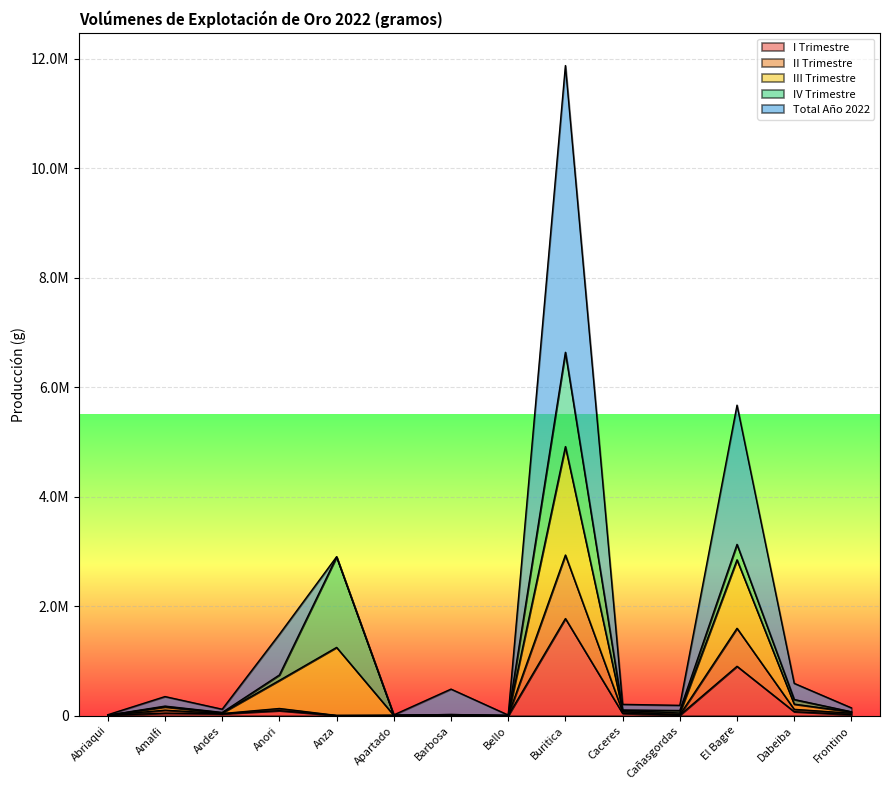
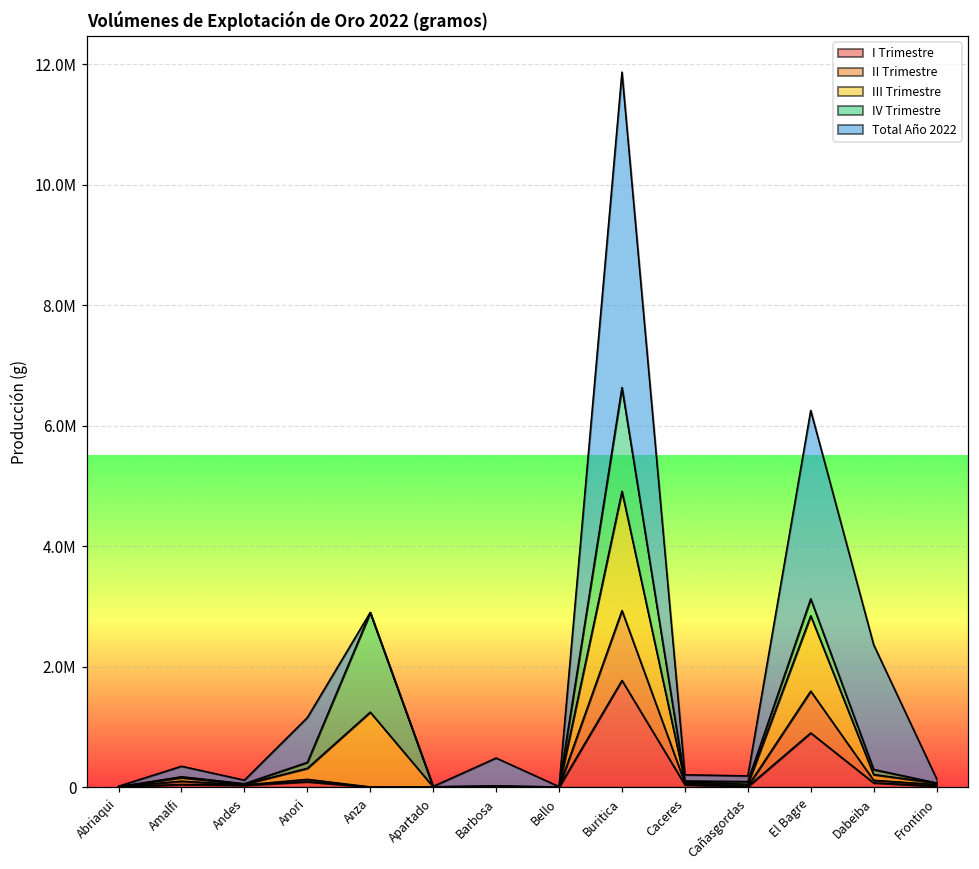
III Trimestre, Anori: 500000 -> 200000
Total Año 2022, El Bagre: 2500000 -> 3100000
Total Año 2022, Dabeiba: 300000 -> 2100000
